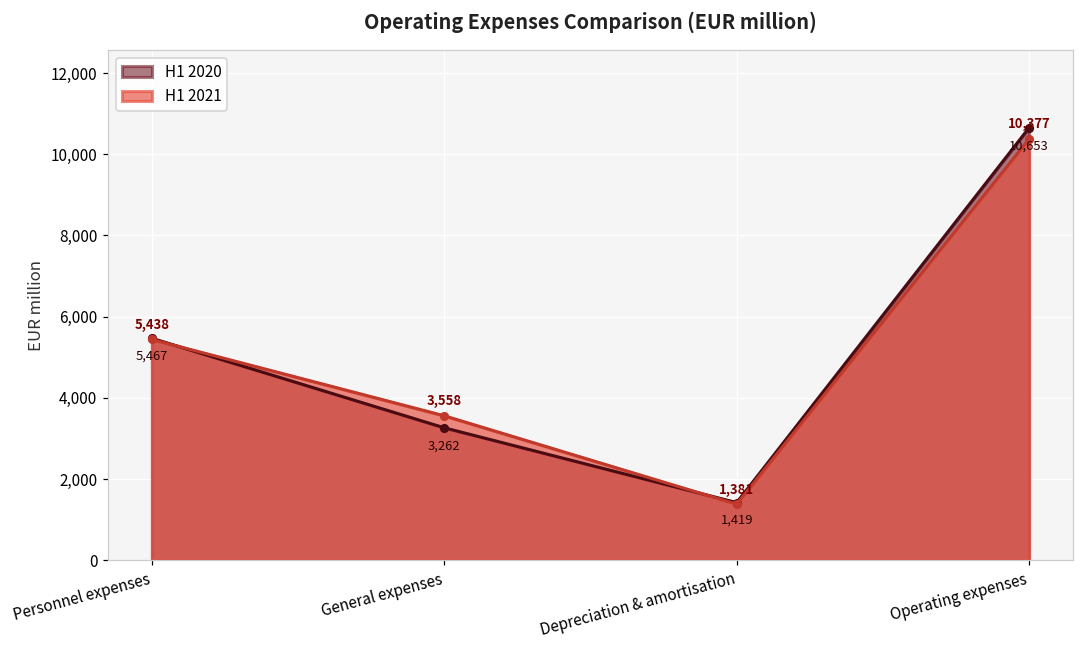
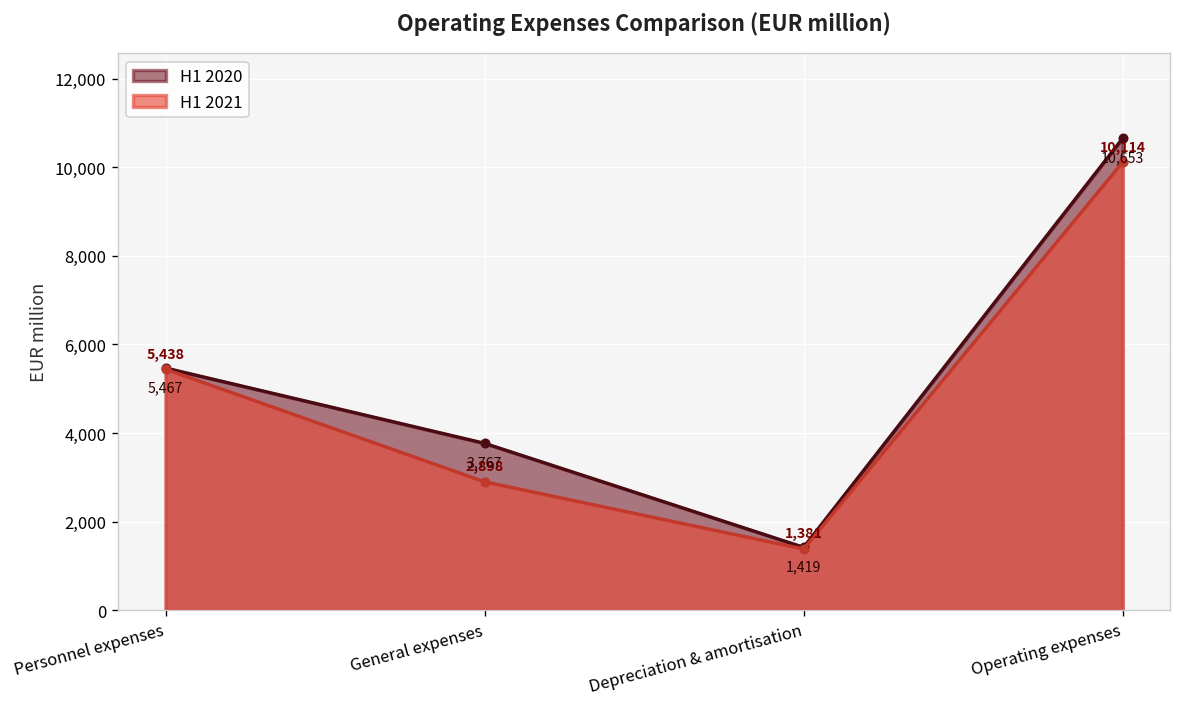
H1 2020, General expenses: 3,262 -> 3,767
H1 2021, General expenses: 3,558 -> 2,898
H1 2021, Operating expenses: 10,377 -> 10,114
